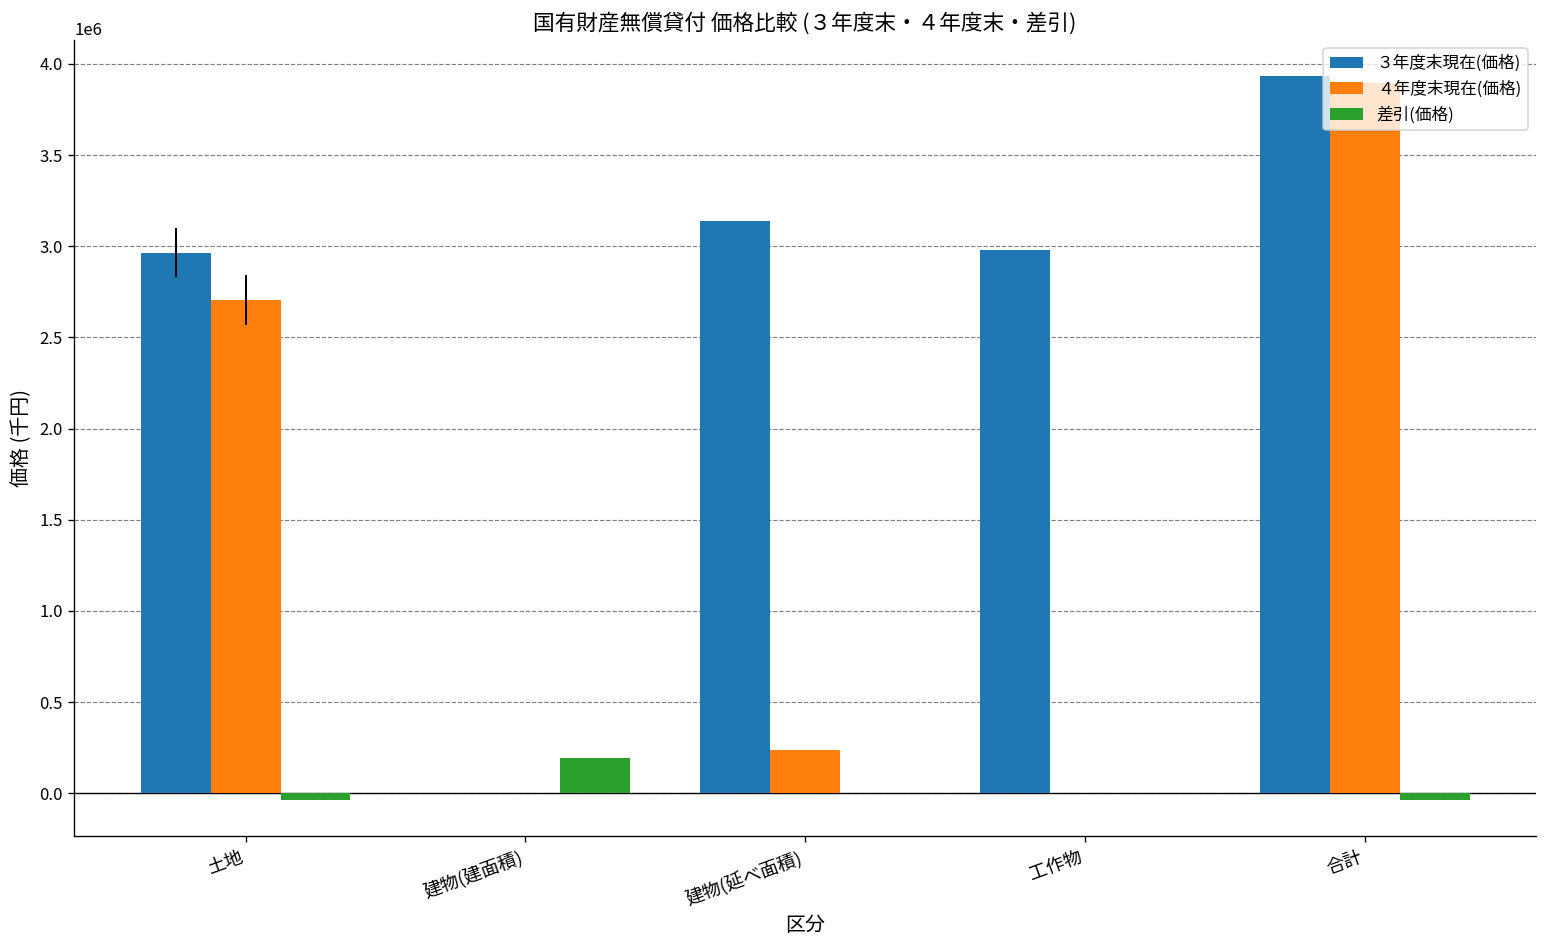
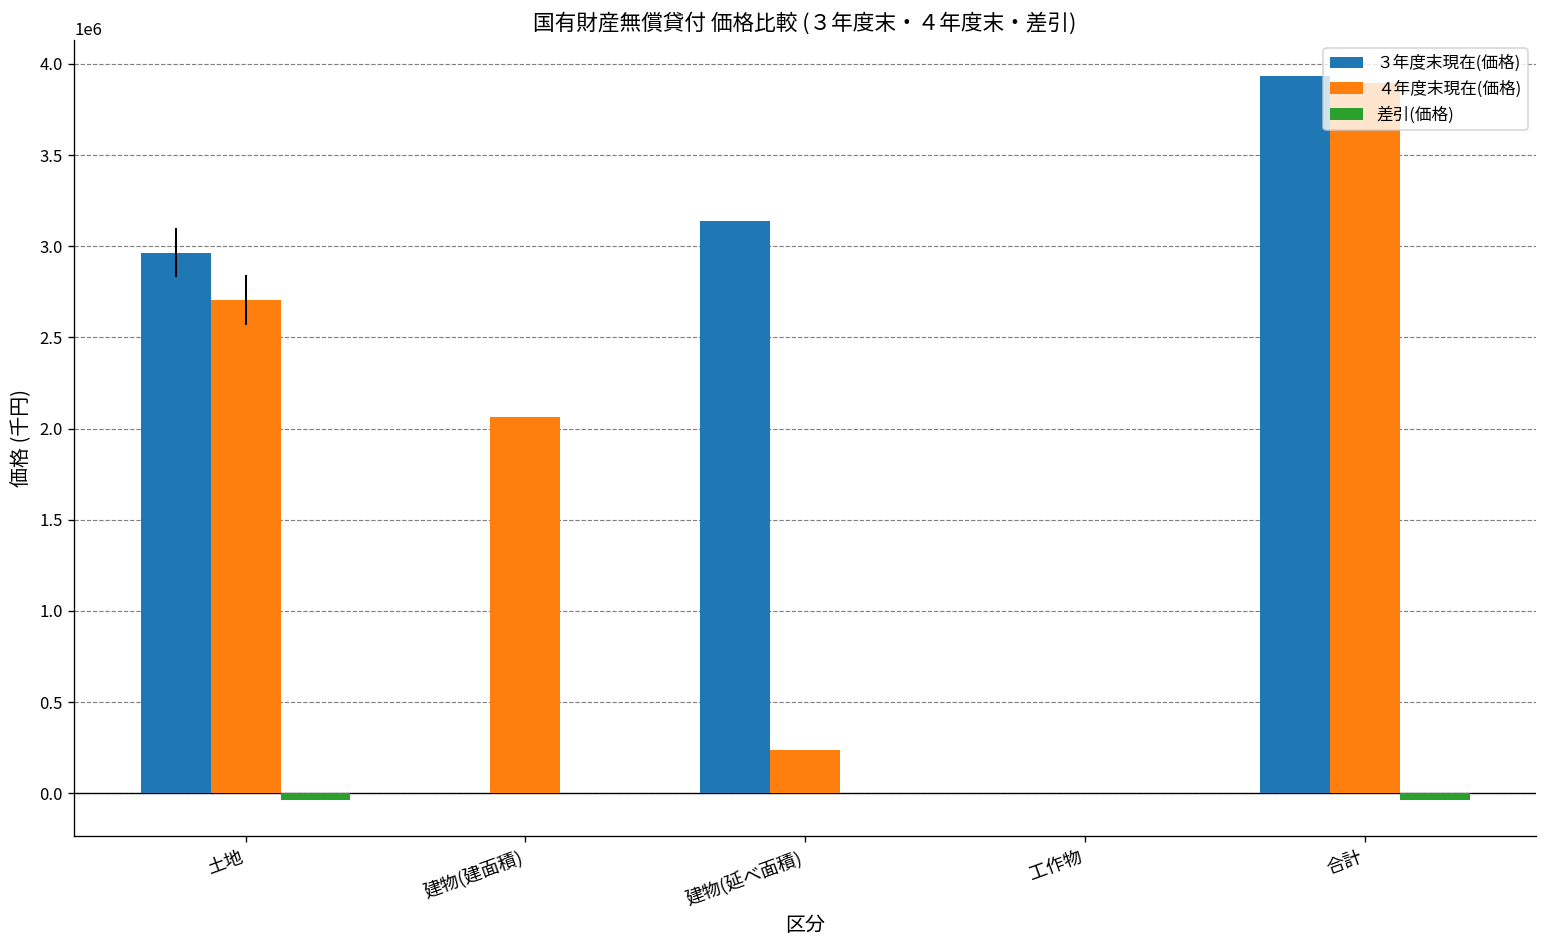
４年度末現在(価格), 建物(建面積): 0 -> 2070000
差引(価格), 建物(建面積): 190000 -> 0
３年度末現在(価格), 工作物: 2980000 -> 0
